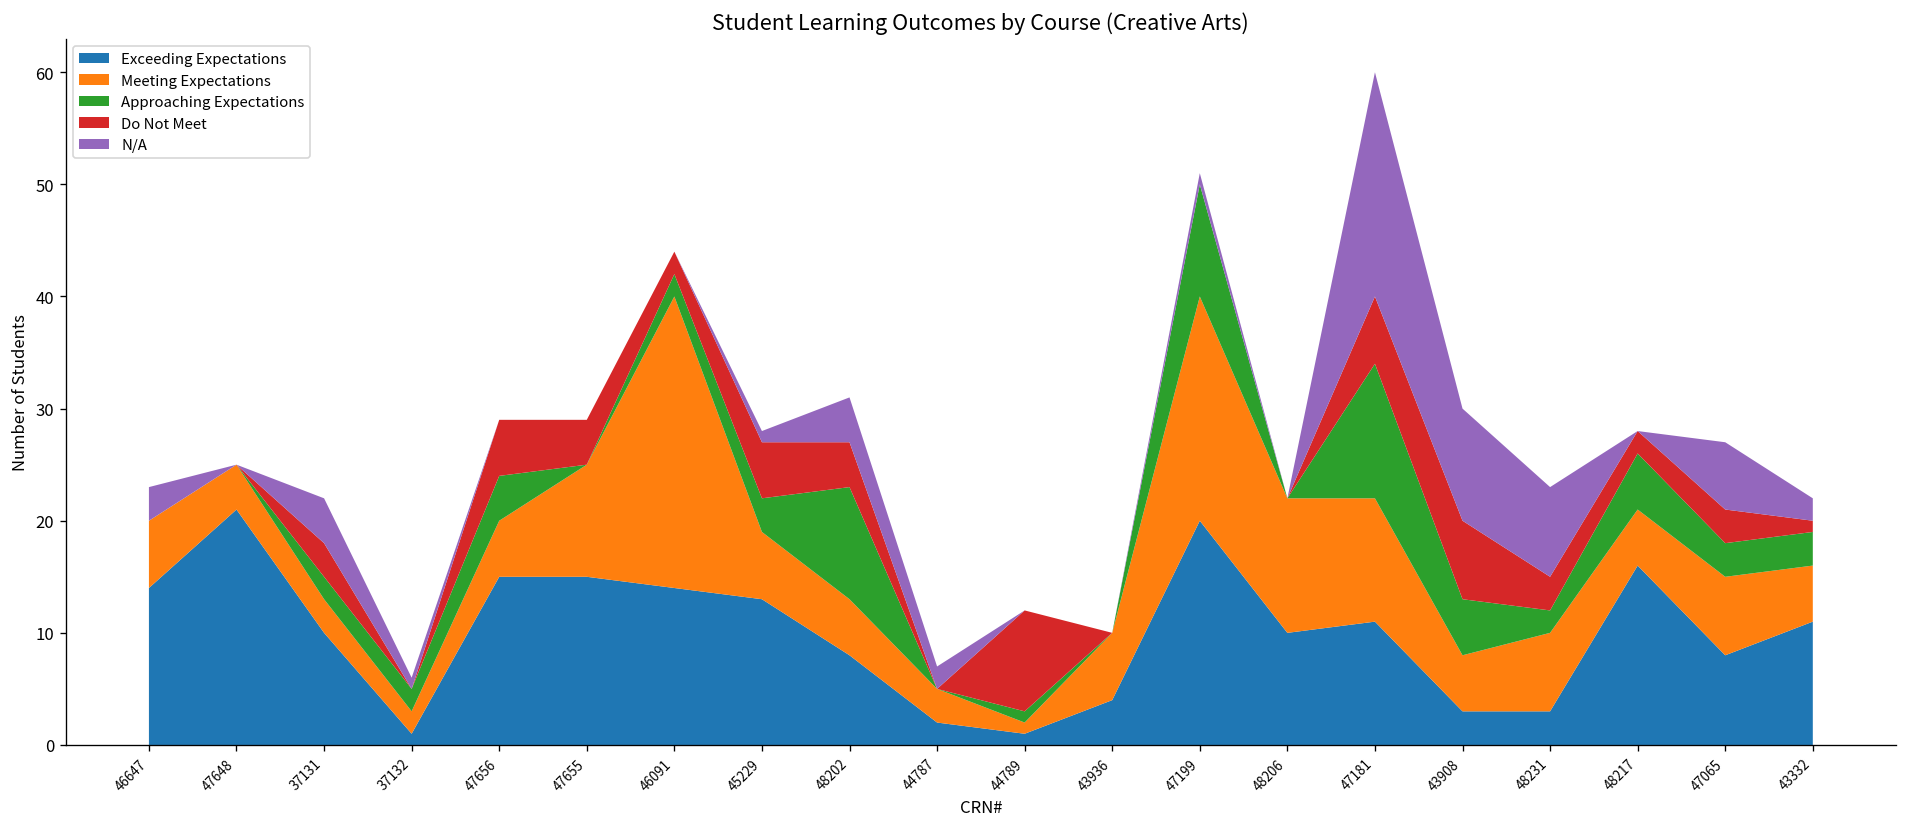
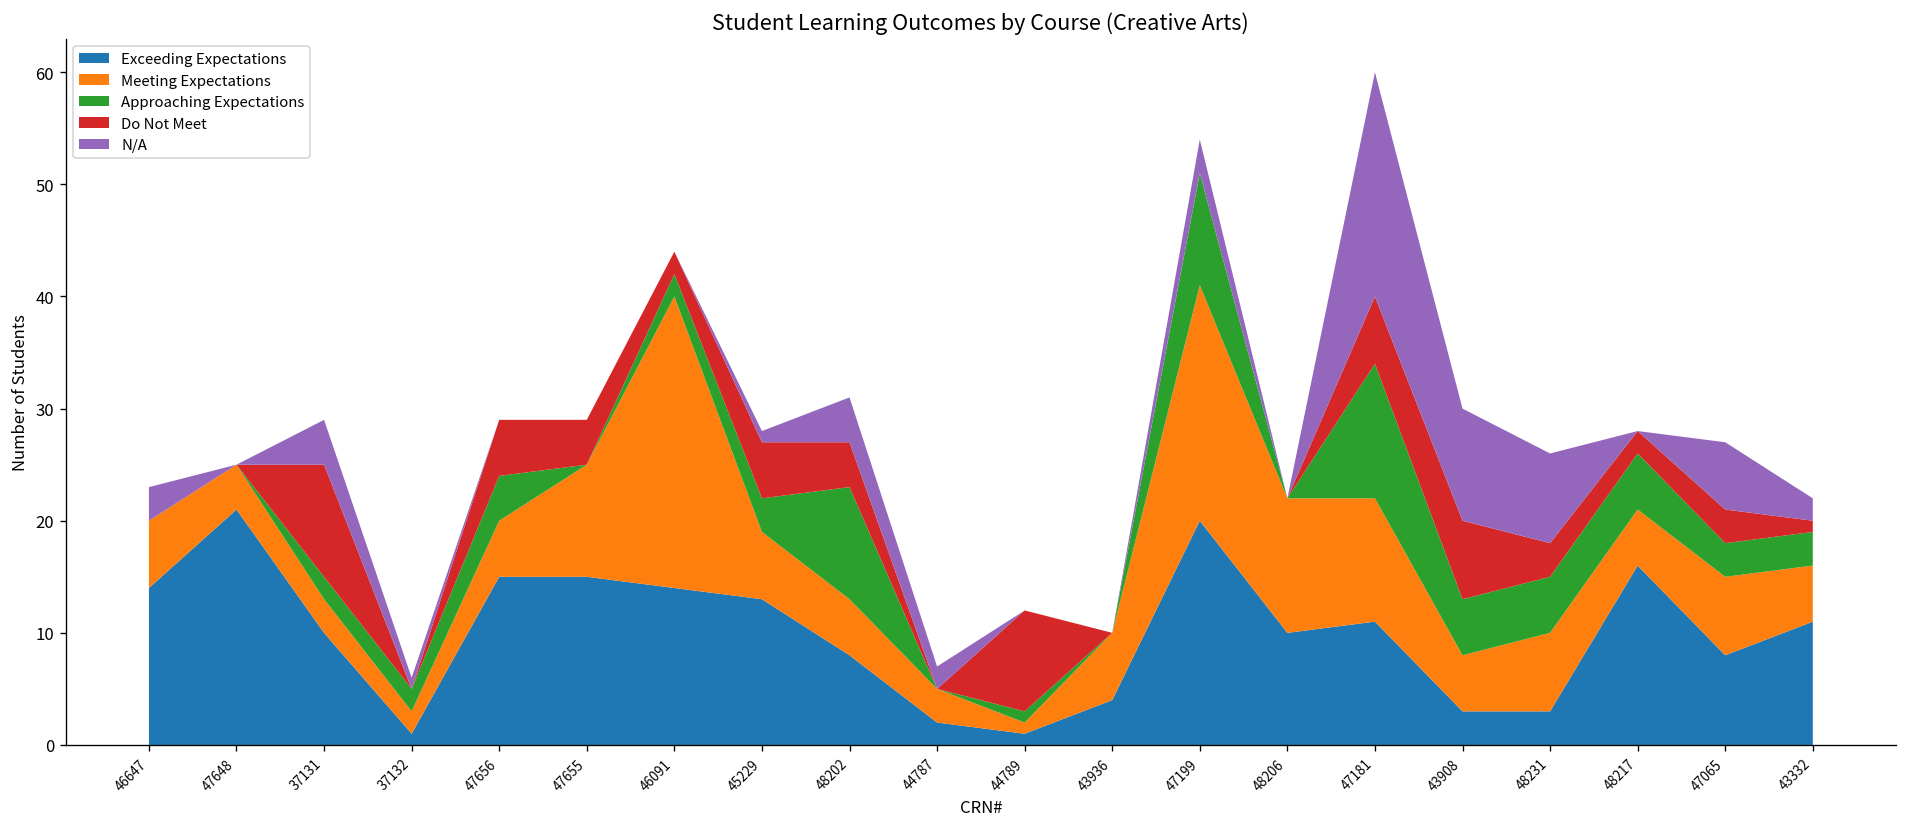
Do Not Meet, 37131: 3 -> 10
Meeting Expectations, 47199: 20 -> 21
N/A, 47199: 1 -> 3
Approaching Expectations, 48231: 2 -> 5
